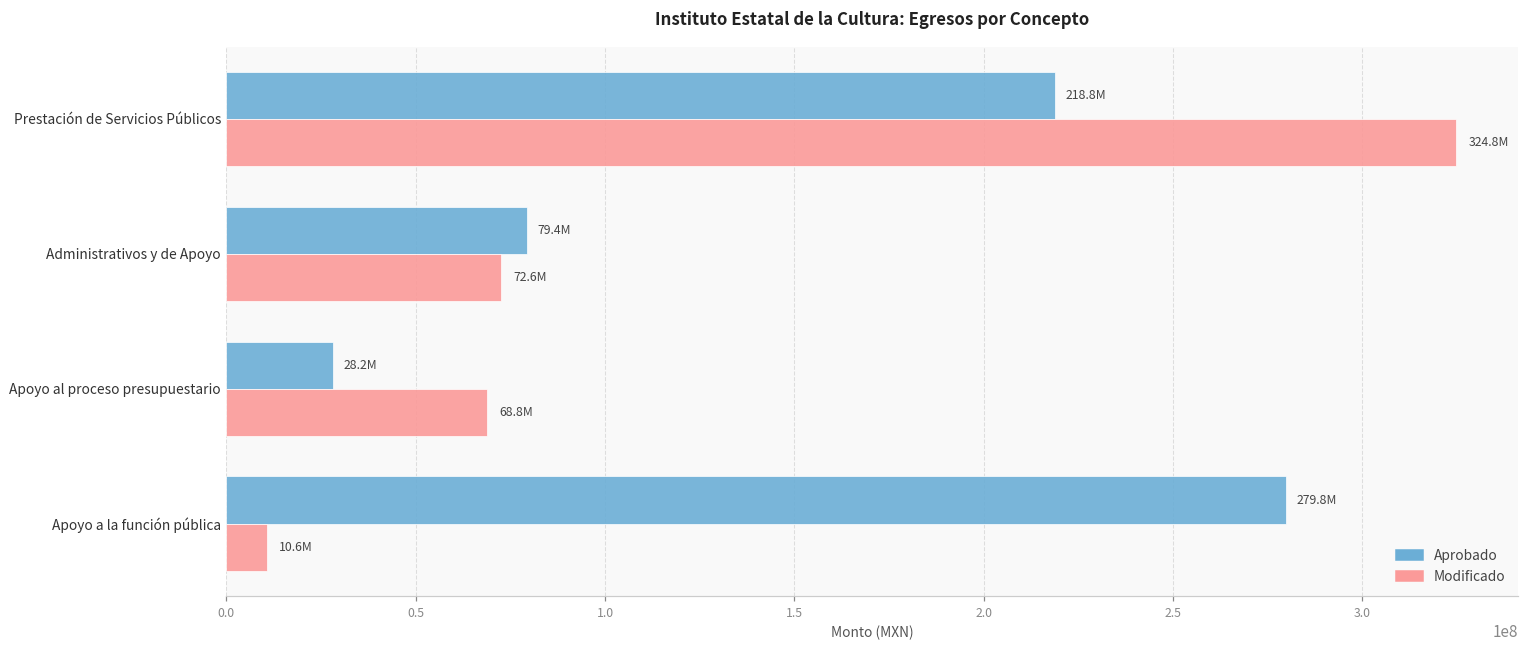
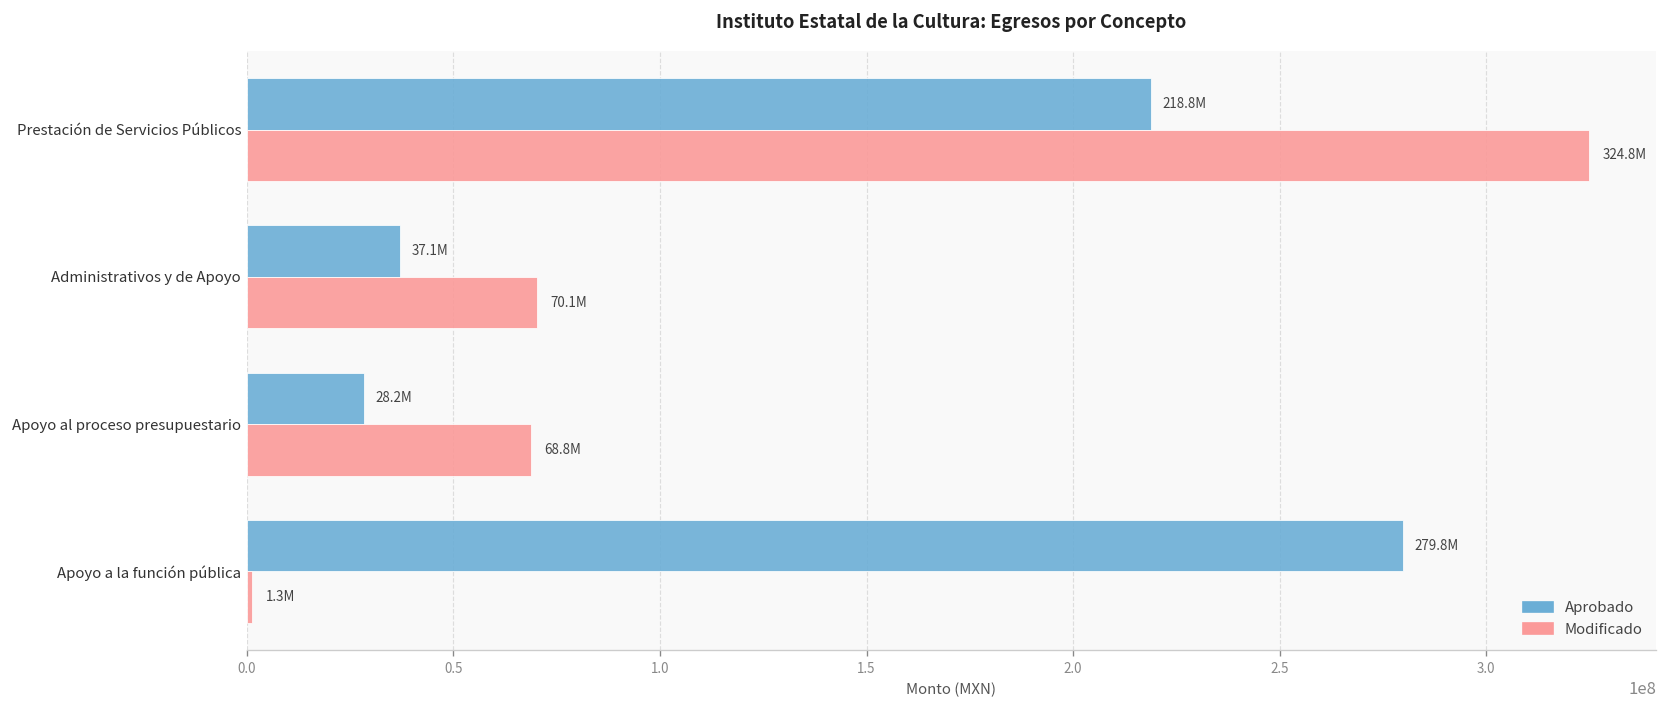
Aprobado, Administrativos y de Apoyo: 79.4M -> 37.1M
Modificado, Administrativos y de Apoyo: 72.6M -> 70.1M
Modificado, Apoyo a la función pública: 10.6M -> 1.3M
